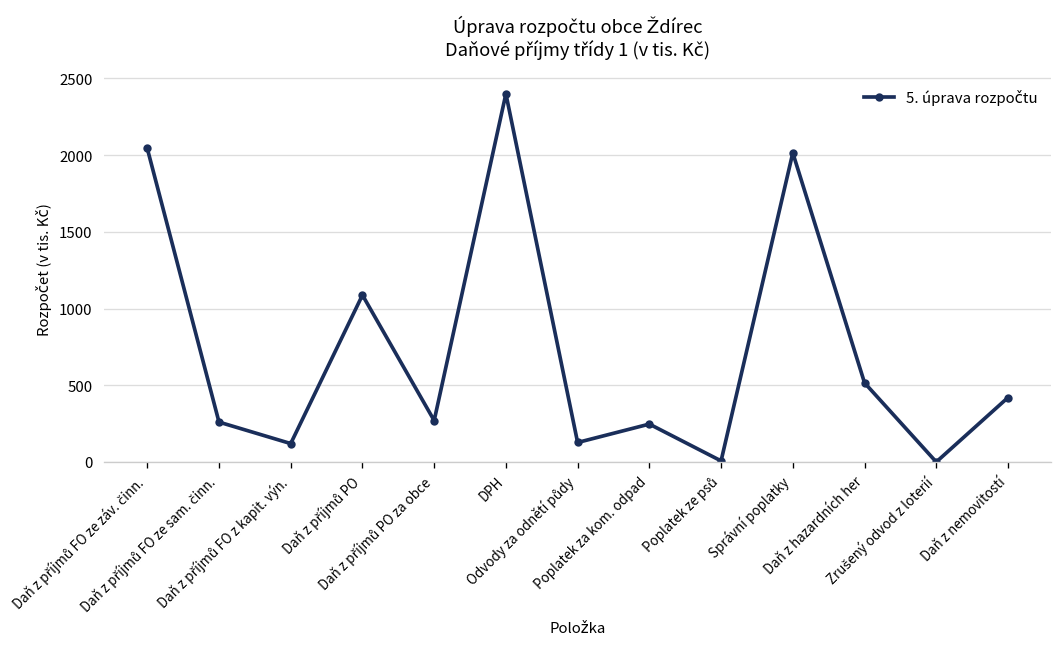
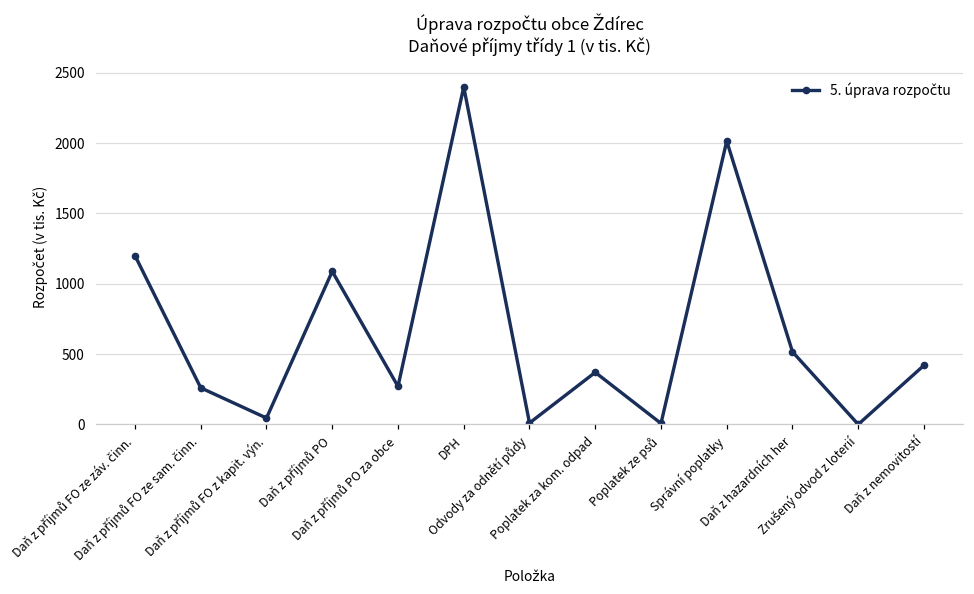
Daň z příjmů FO ze záv. činn.: 2040 -> 1200
Daň z příjmů FO z kapit. výn.: 120 -> 50
Odvody za odnětí půdy: 130 -> 10
Poplatek za kom. odpad: 250 -> 370
